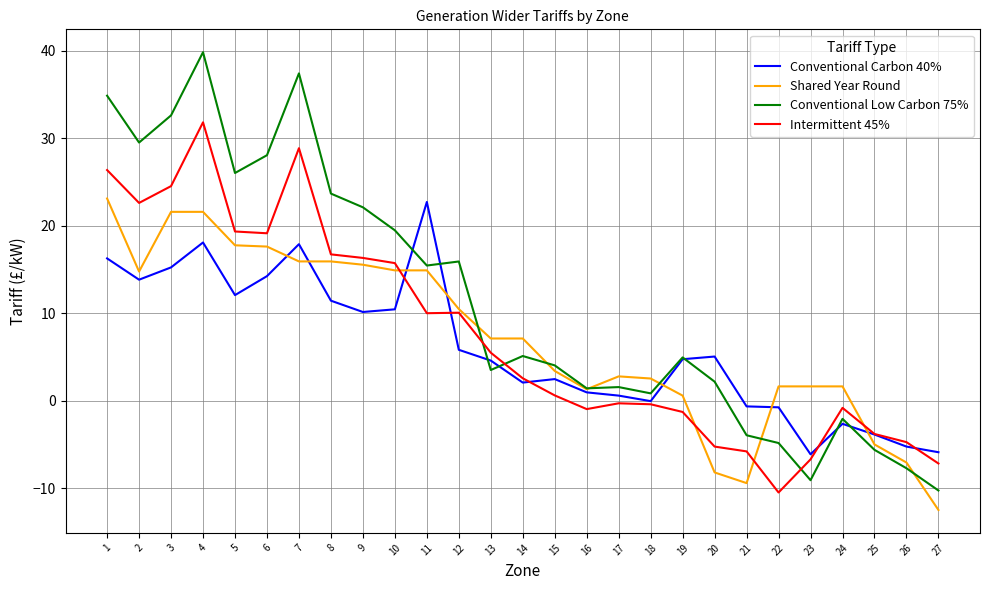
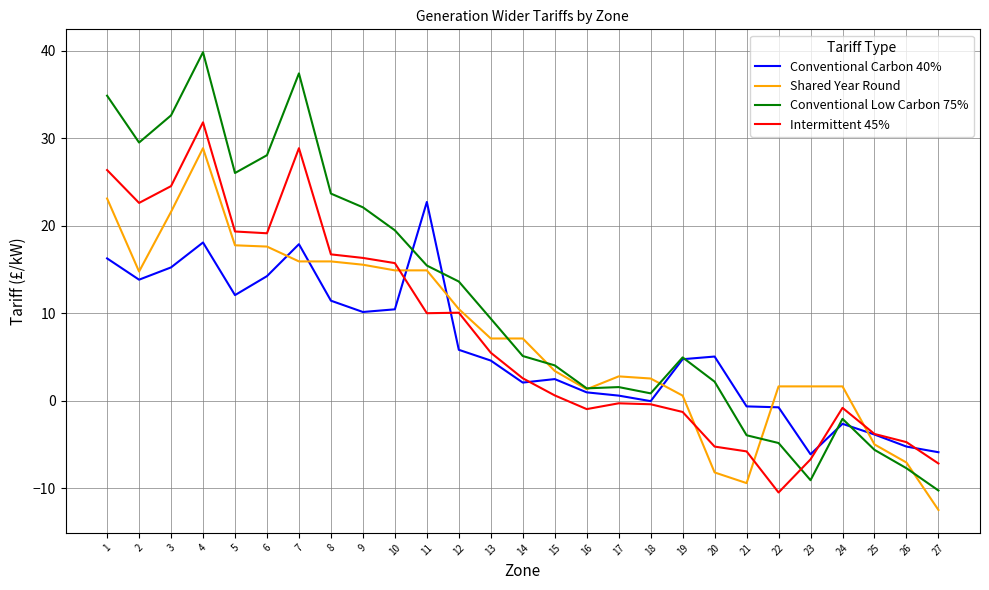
Shared Year Round, 4: 22 -> 29
Conventional Low Carbon 75%, 12: 16 -> 14
Conventional Low Carbon 75%, 13: 4 -> 9
